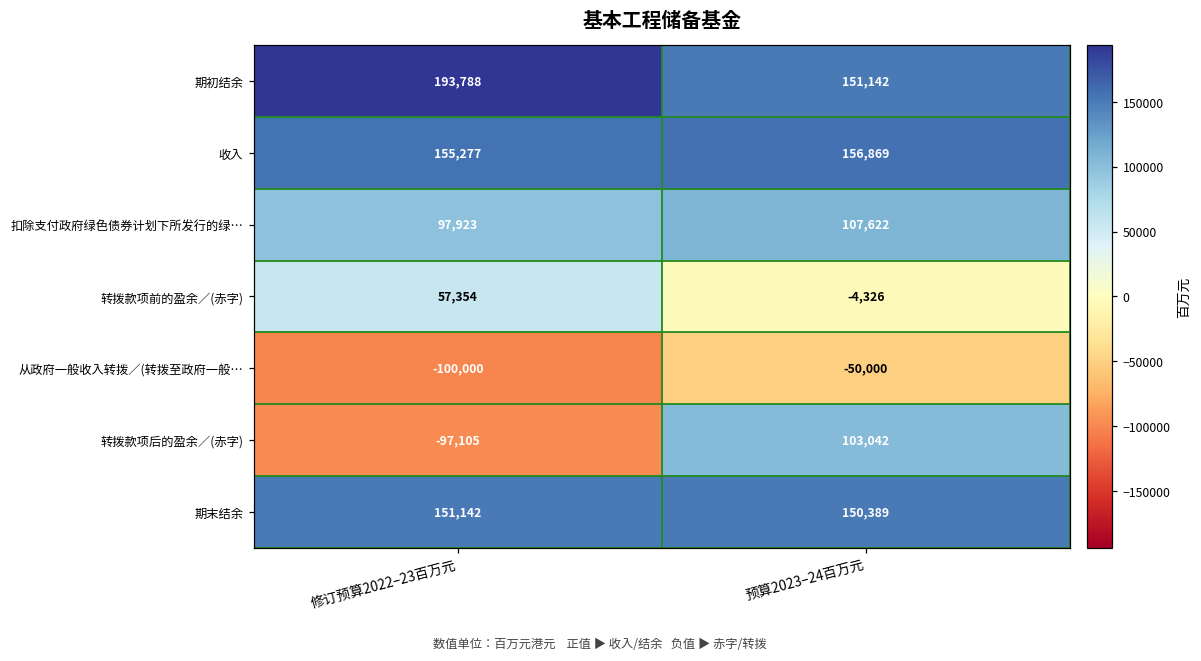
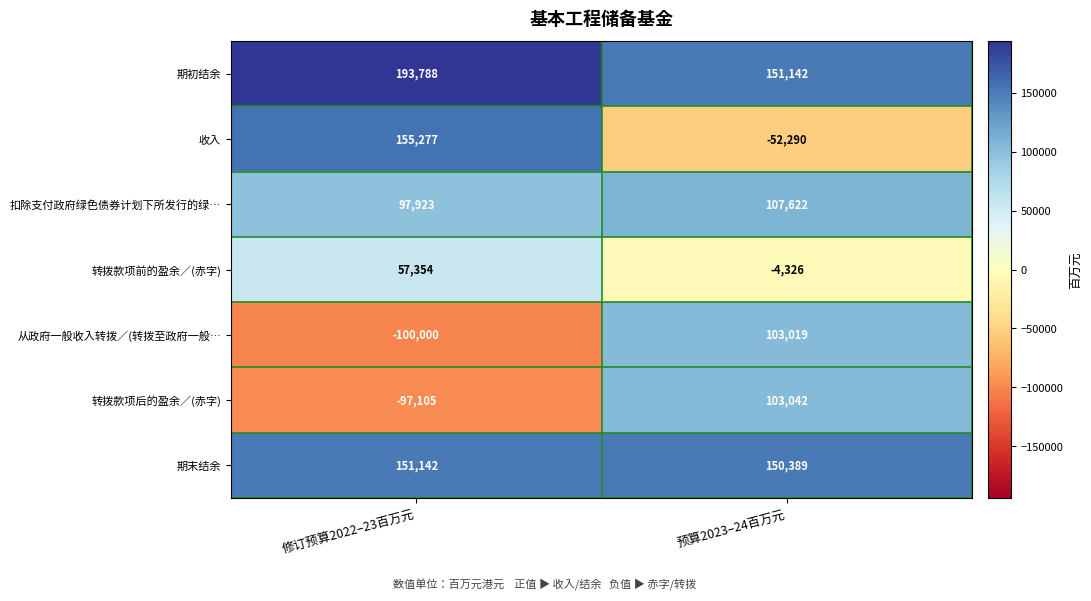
收入, 预算2023–24百万元: 156,869 -> -52,290
从政府一般收入转拨／(转拨至政府一般…, 预算2023–24百万元: -50,000 -> 103,019
